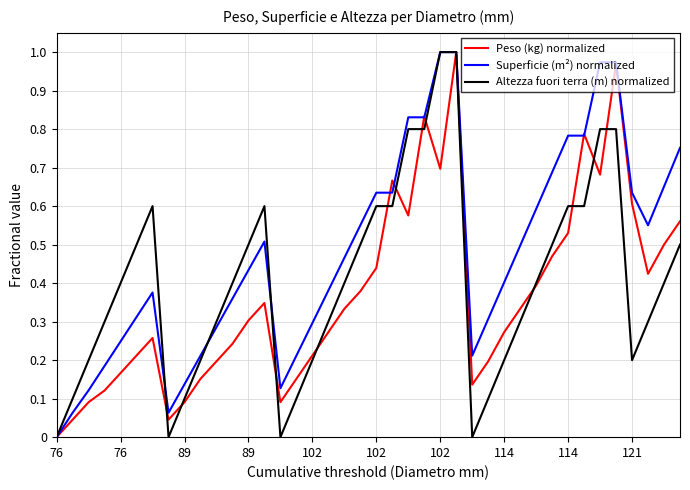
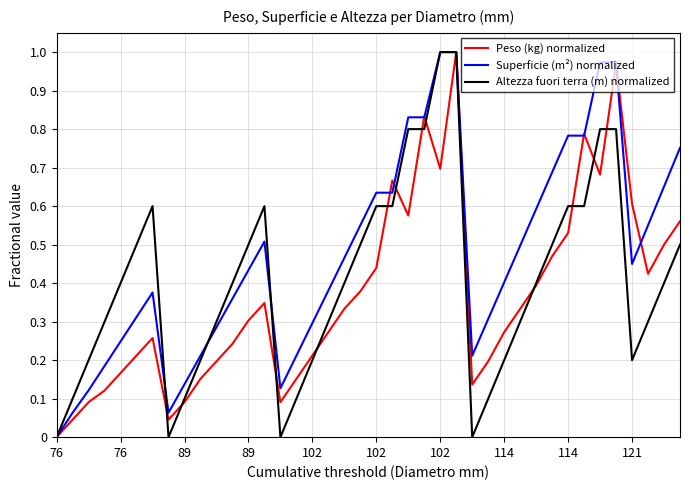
Superficie (m²) normalized, 121: 0.63 -> 0.45
